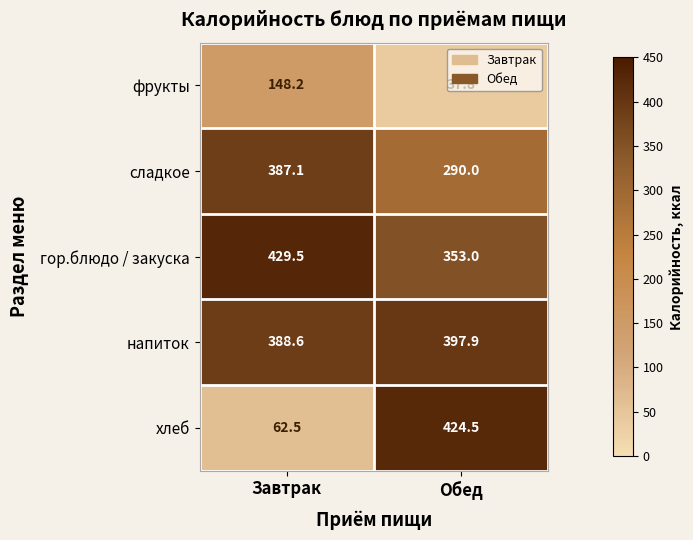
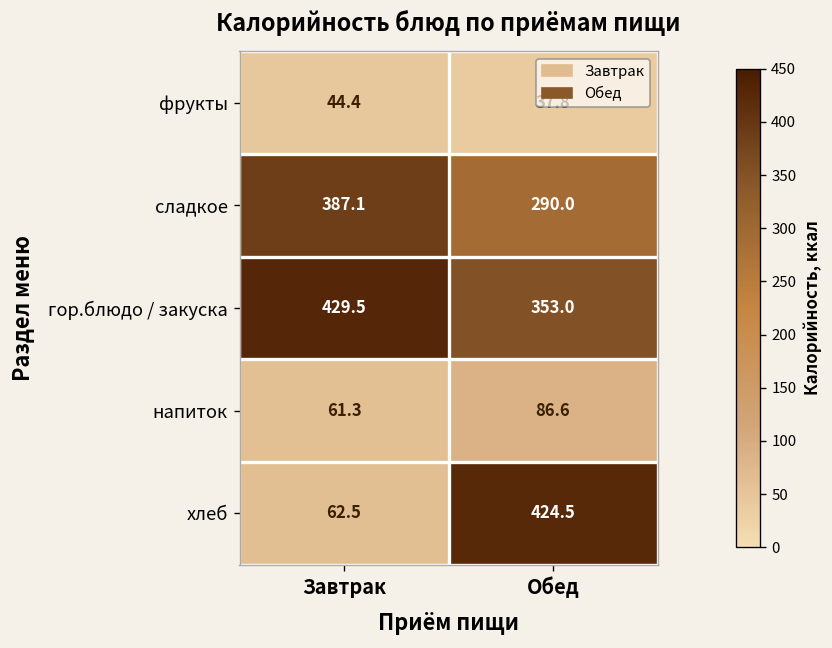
фрукты, Завтрак: 148.2 -> 44.4
напиток, Завтрак: 388.6 -> 61.3
напиток, Обед: 397.9 -> 86.6
